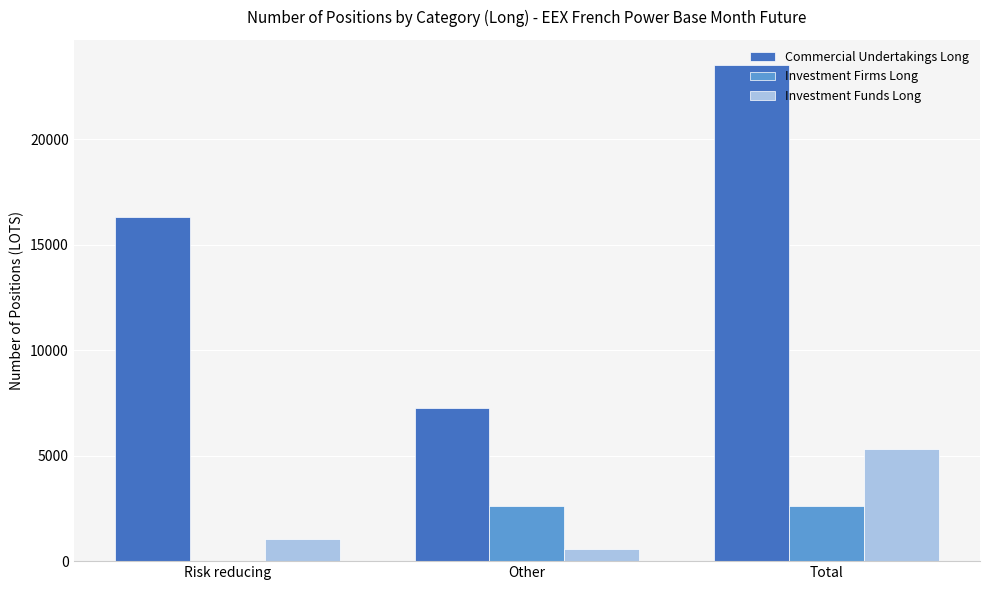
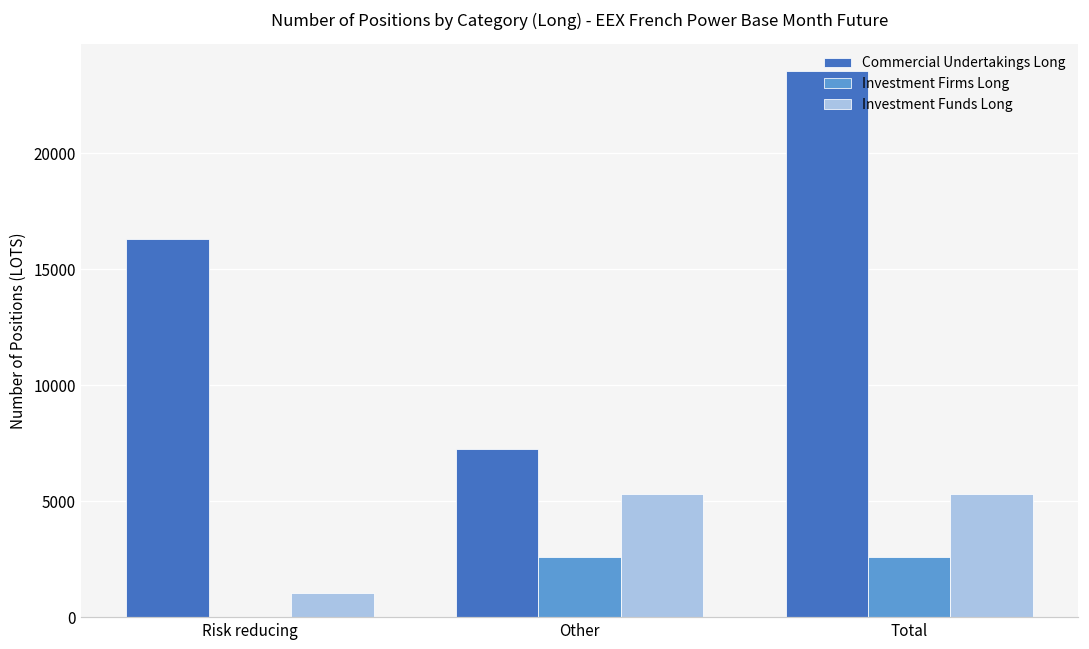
Investment Funds Long, Other: 600 -> 5300
